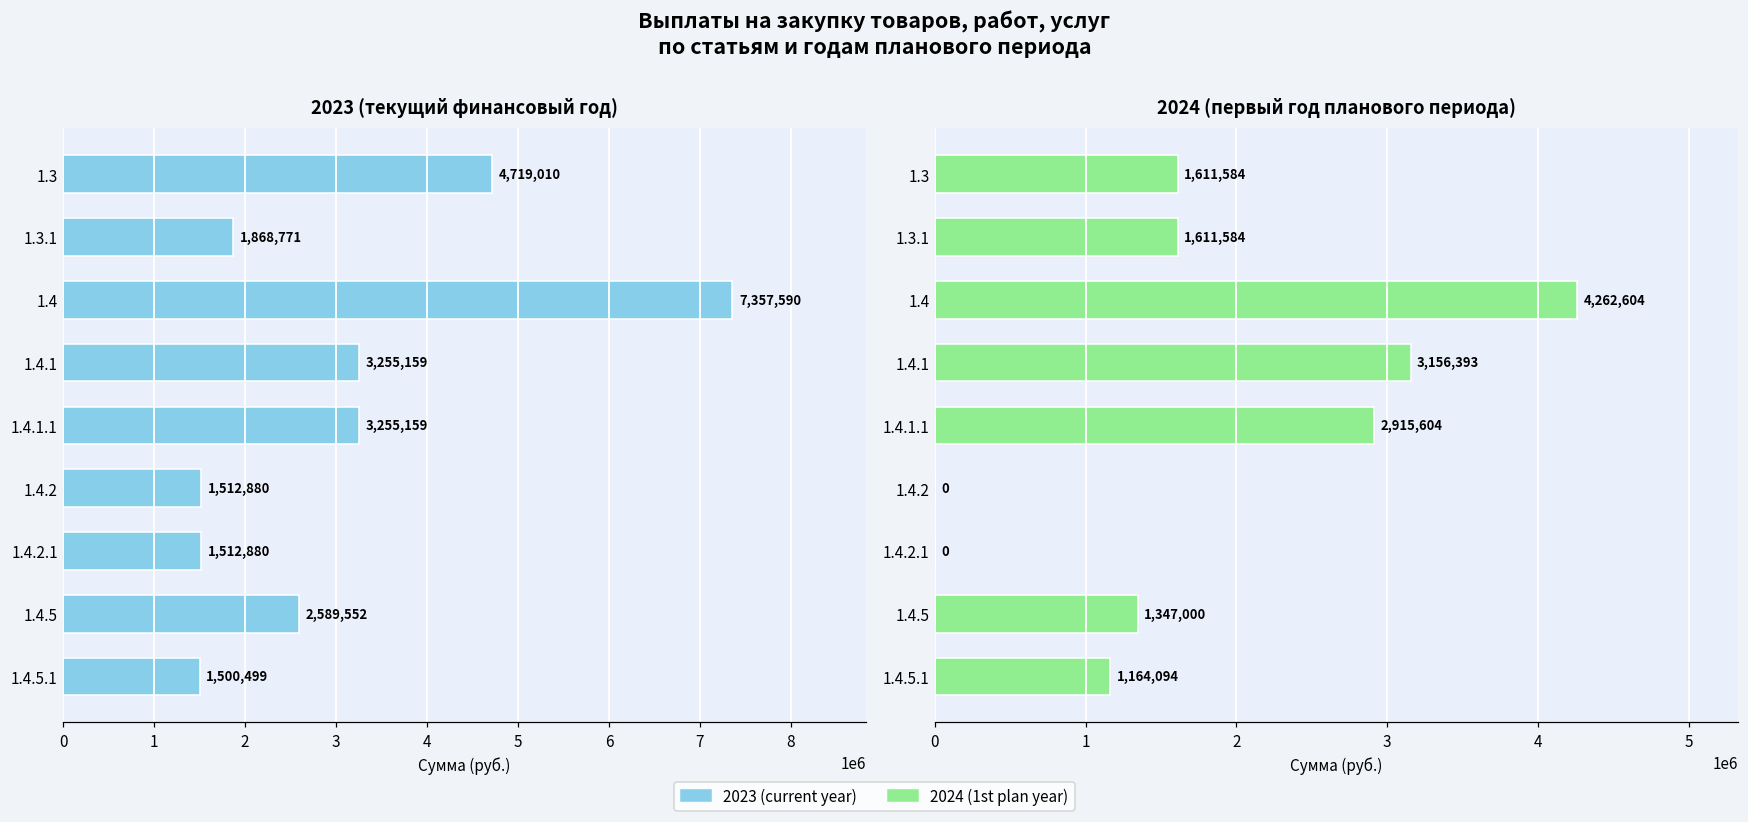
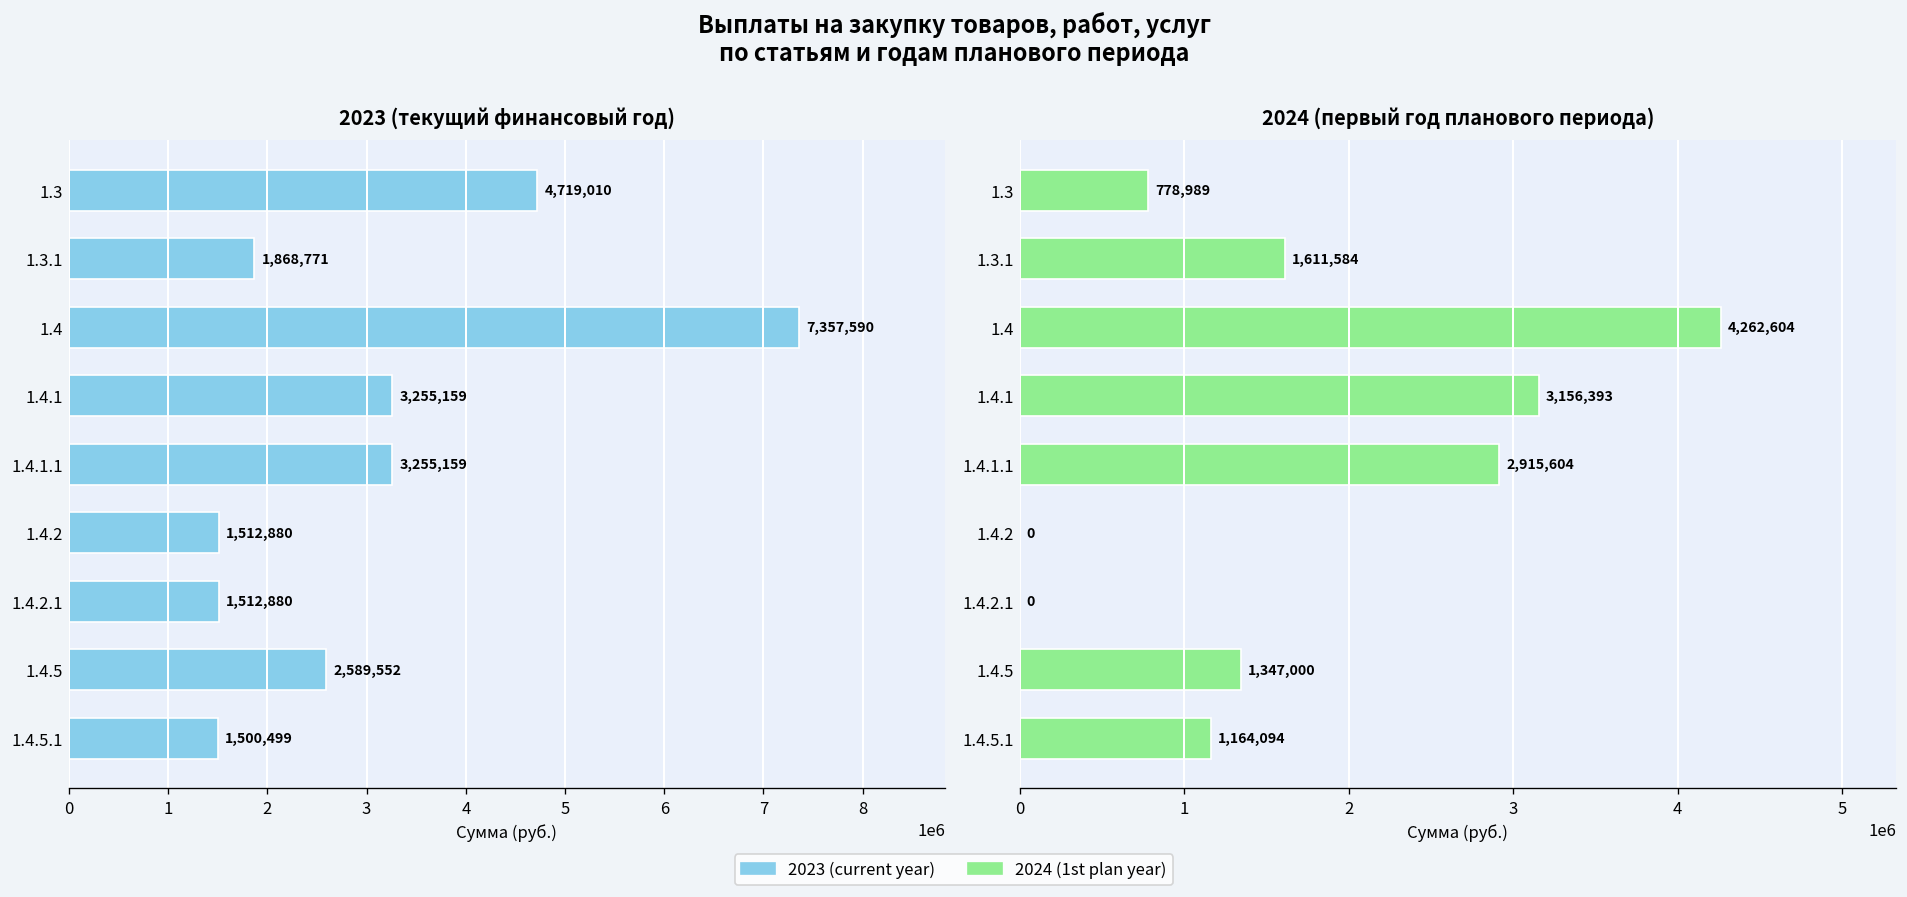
2024 (первый год планового периода), 1.3: 1,611,584 -> 778,989
